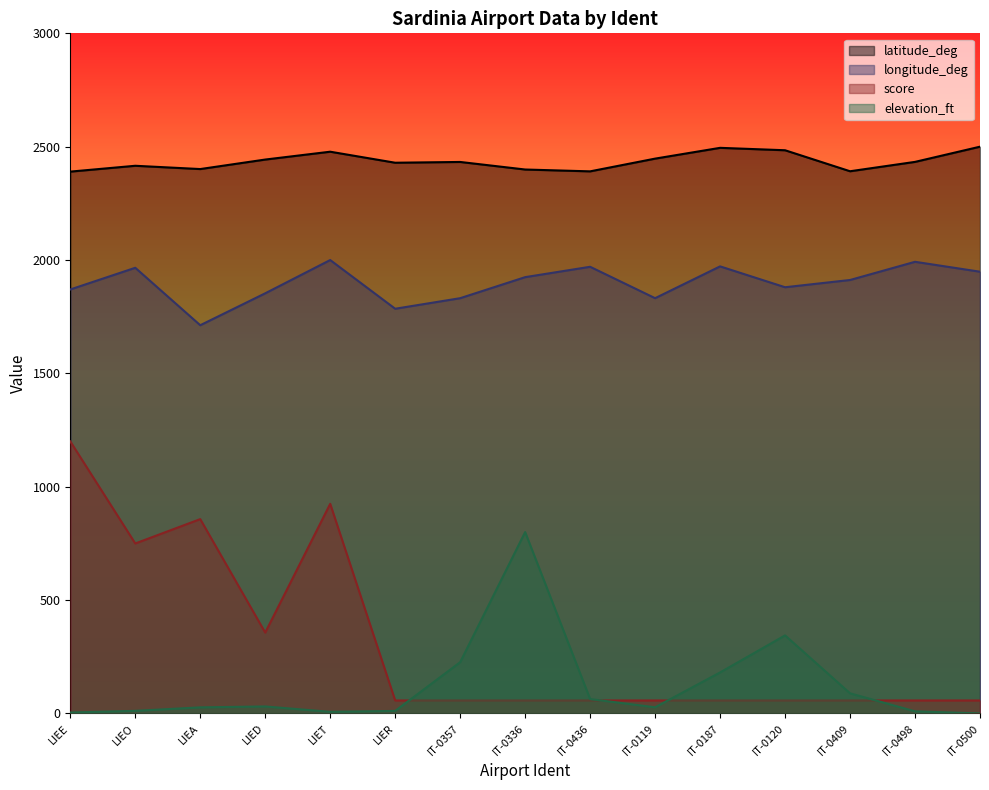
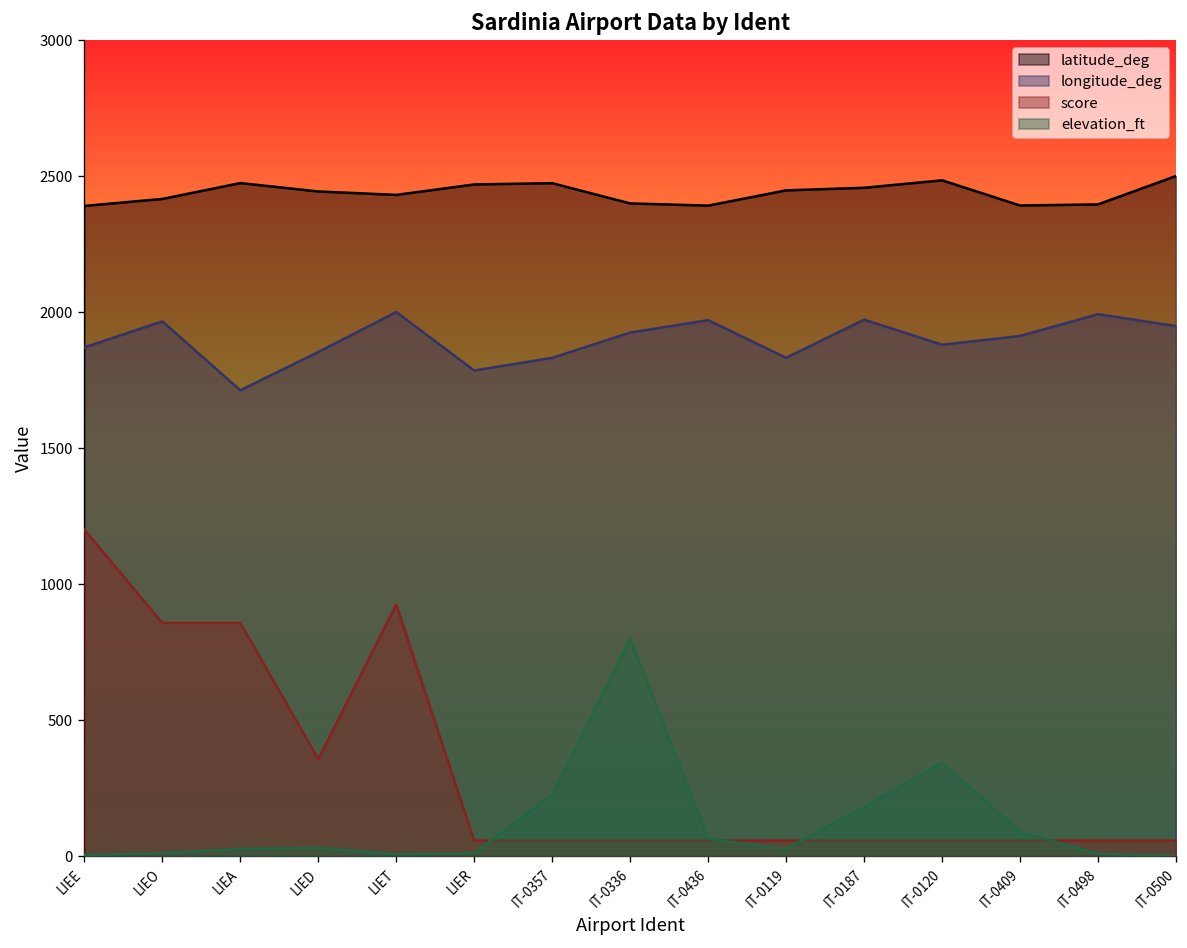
score, LIEO: 750 -> 860
latitude_deg, LIEA: 2400 -> 2470
latitude_deg, LIET: 2480 -> 2430
latitude_deg, LIER: 2430 -> 2470
latitude_deg, IT-0357: 2430 -> 2470
latitude_deg, IT-0187: 2490 -> 2460
latitude_deg, IT-0498: 2430 -> 2400
